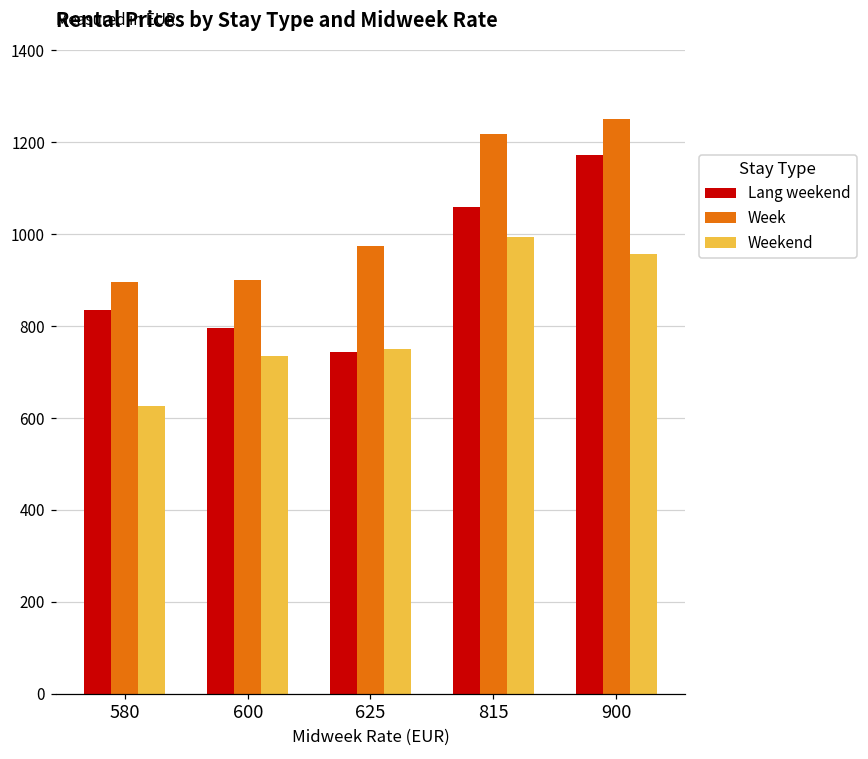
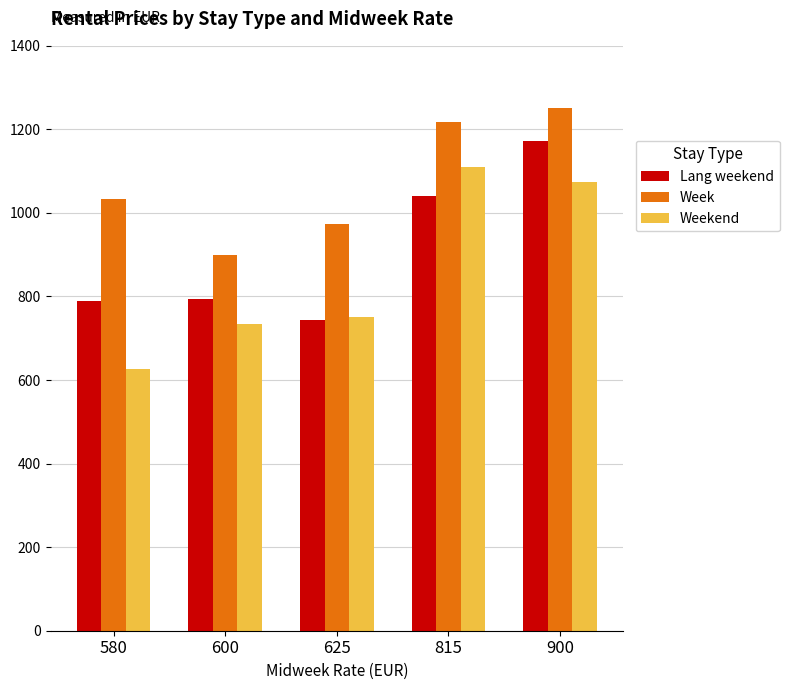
Lang weekend, 580: 840 -> 790
Week, 580: 900 -> 1030
Lang weekend, 815: 1060 -> 1040
Weekend, 815: 1000 -> 1110
Weekend, 900: 960 -> 1080
